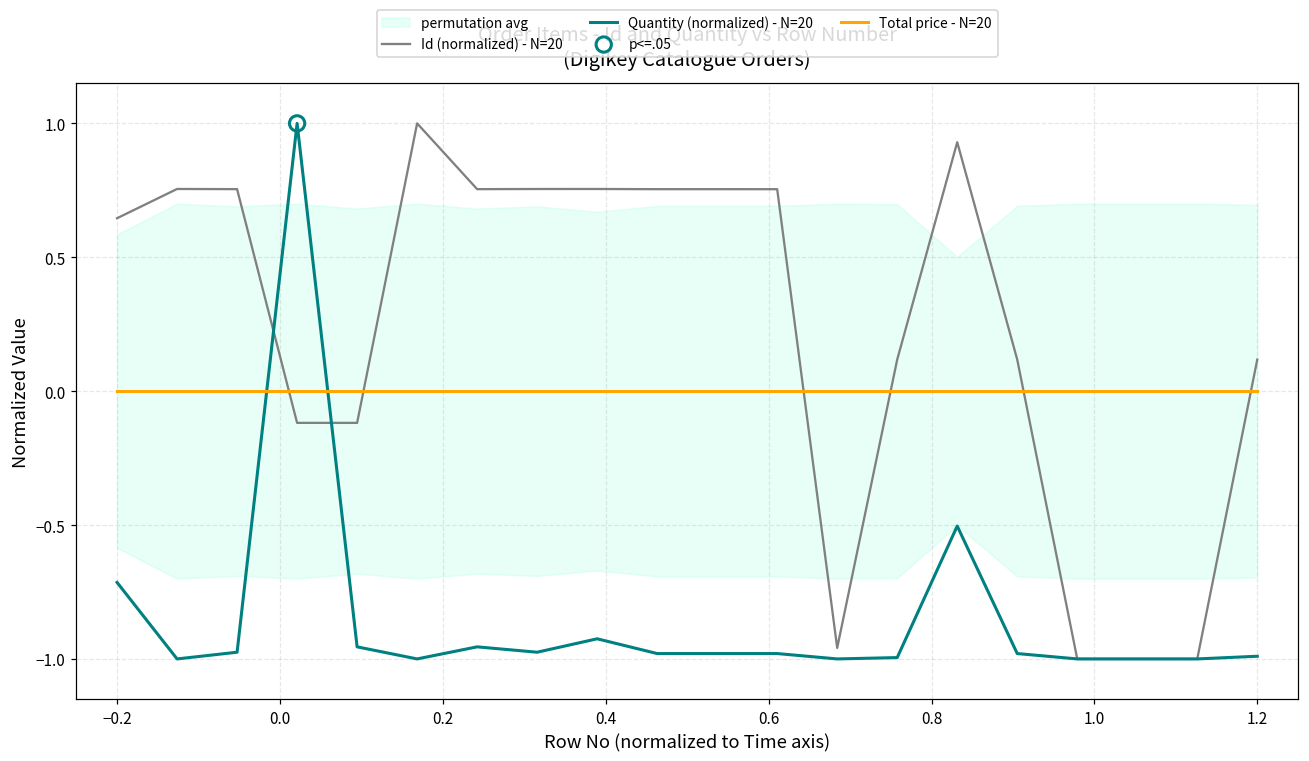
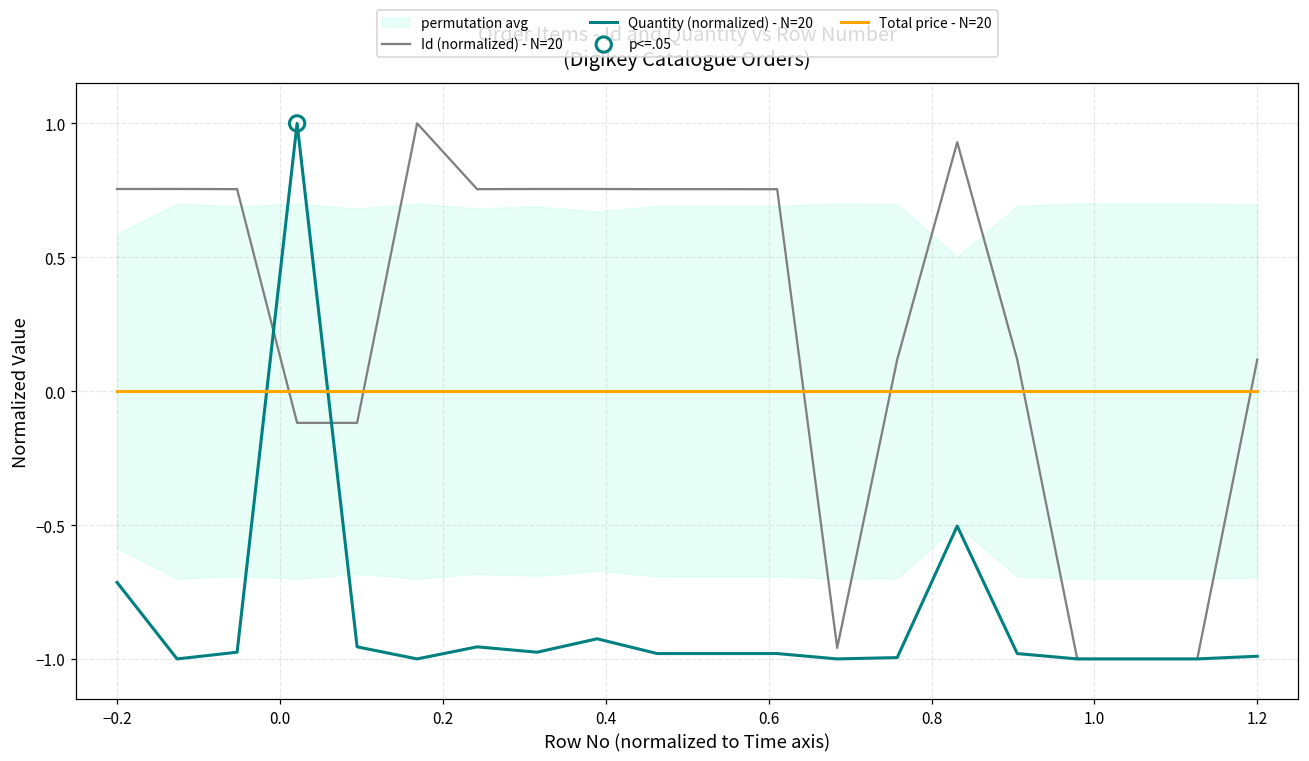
Id (normalized) - N=20, −0.2: 0.65 -> 0.75
